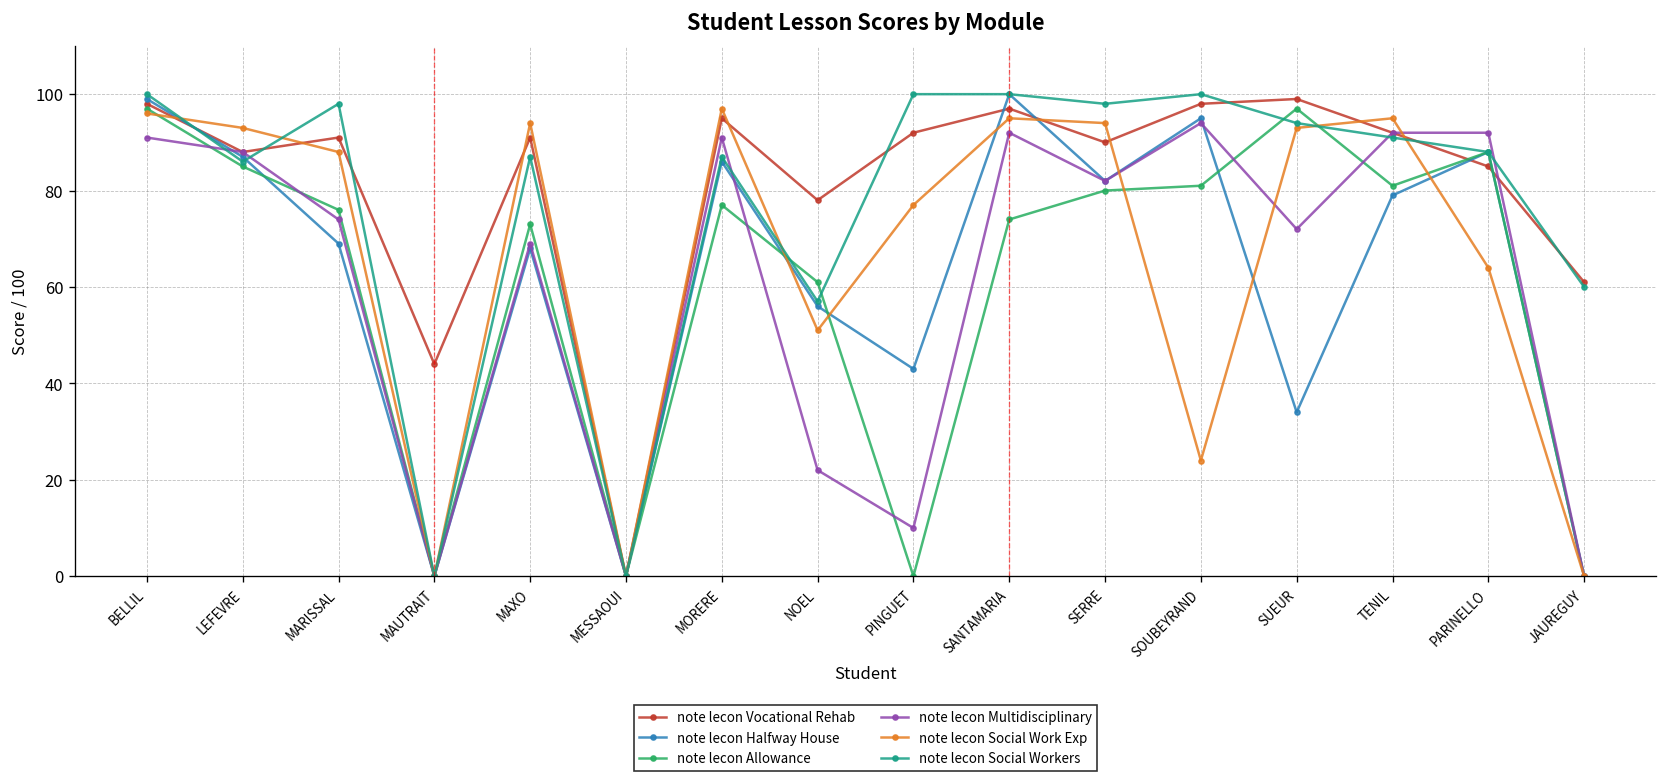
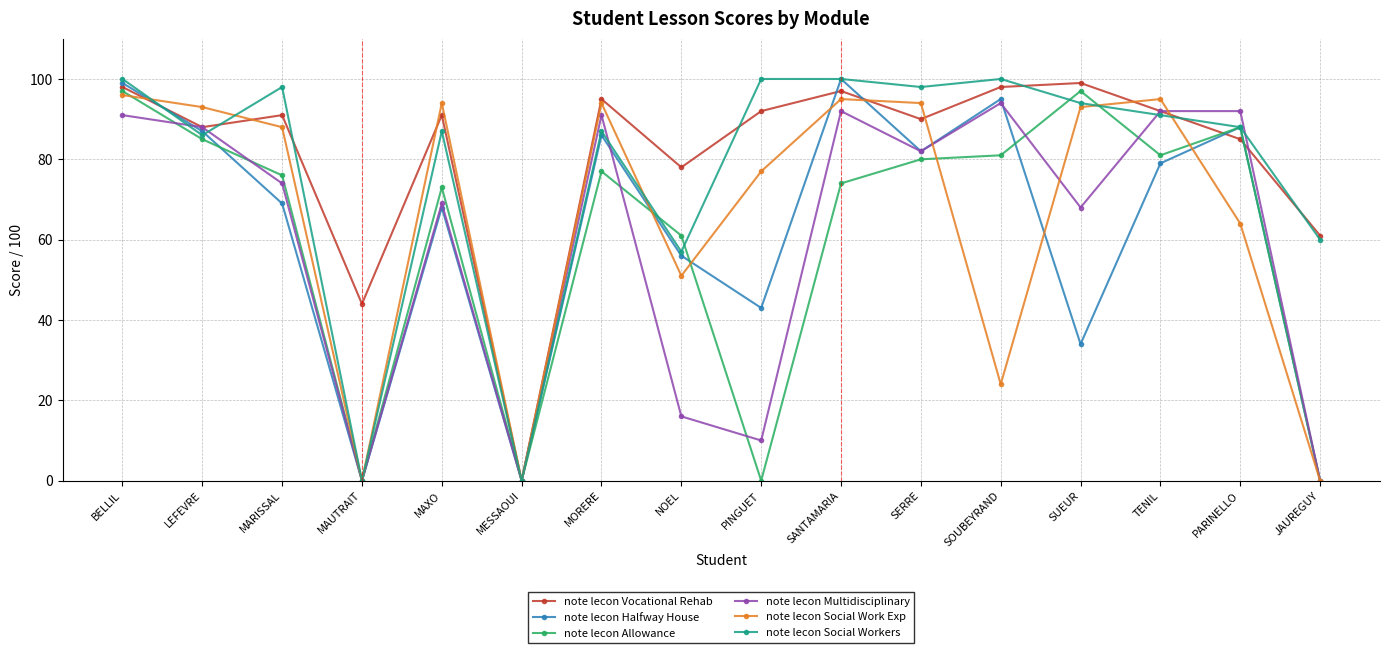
note lecon Social Work Exp, MORERE: 97 -> 94
note lecon Multidisciplinary, NOEL: 22 -> 16
note lecon Multidisciplinary, SUEUR: 72 -> 68
